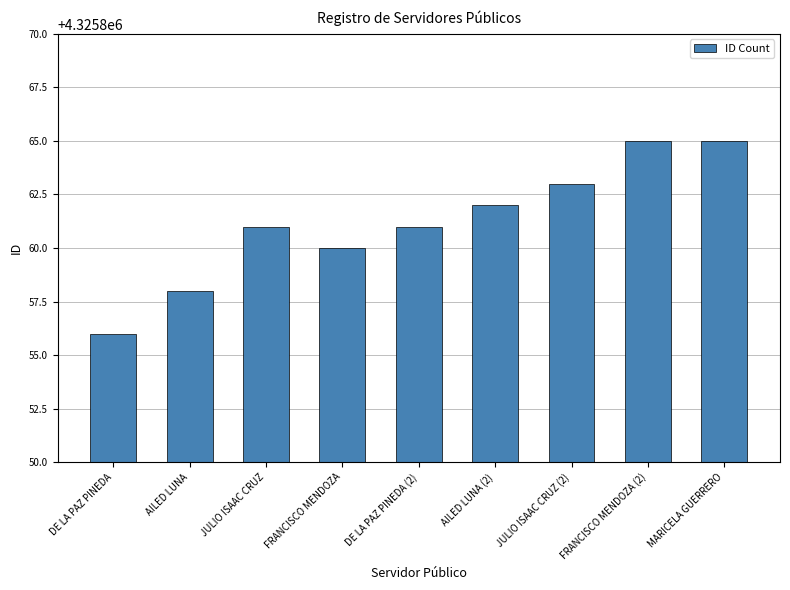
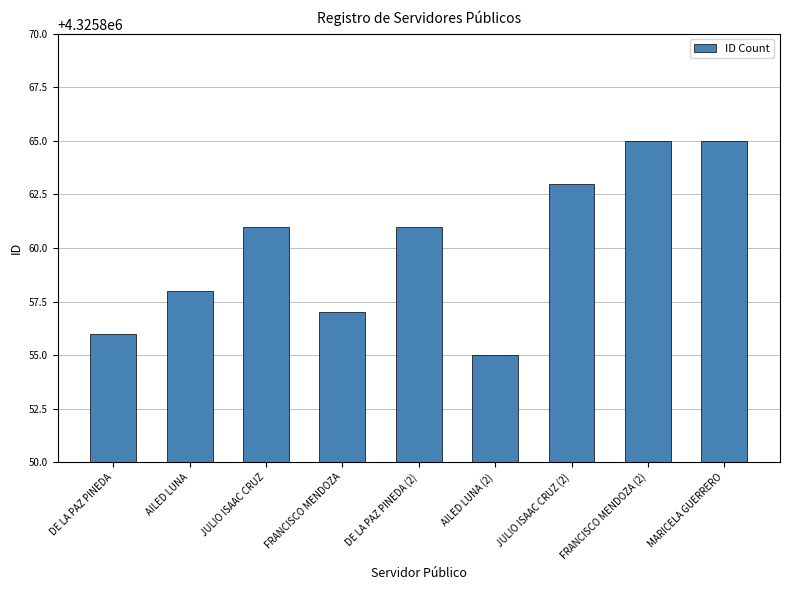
FRANCISCO MENDOZA: 4325860 -> 4325857
AILED LUNA (2): 4325862 -> 4325855
